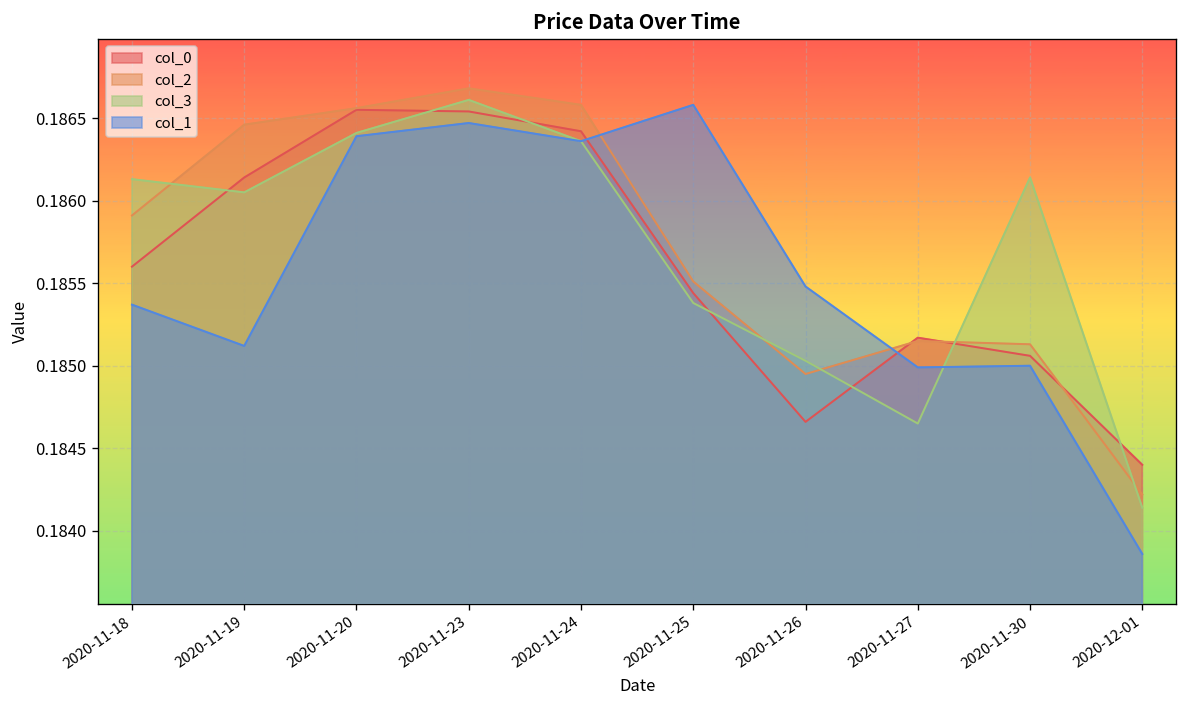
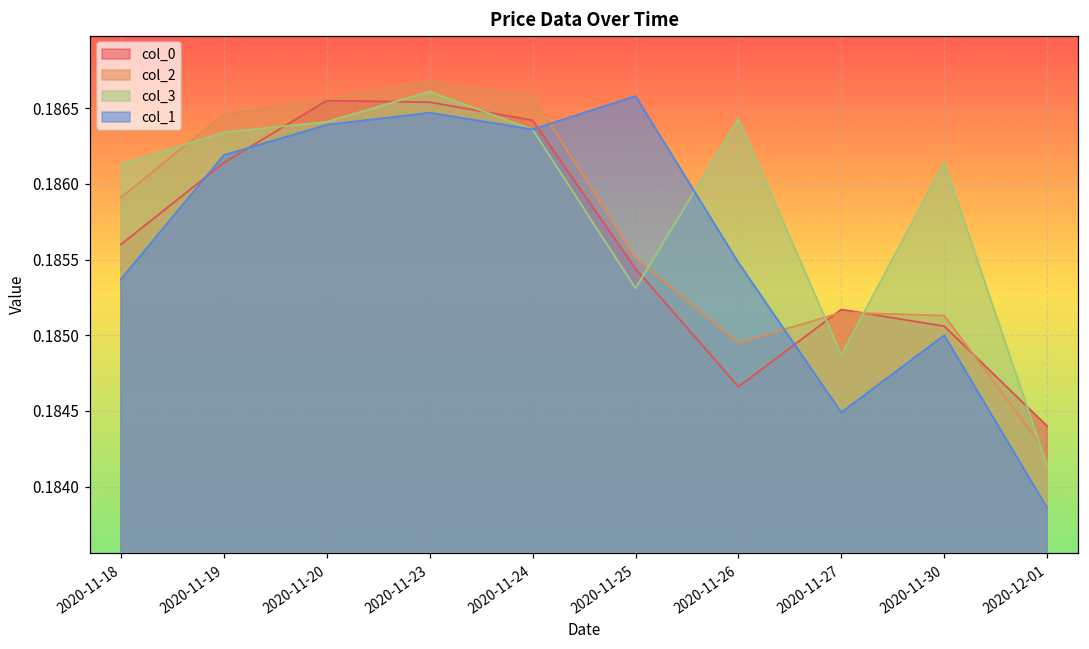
col_3, 2020-11-19: 0.18605 -> 0.18634
col_1, 2020-11-19: 0.18512 -> 0.18619
col_3, 2020-11-25: 0.18538 -> 0.18531
col_3, 2020-11-26: 0.18503 -> 0.18643
col_3, 2020-11-27: 0.18465 -> 0.18487
col_1, 2020-11-27: 0.18499 -> 0.18449
